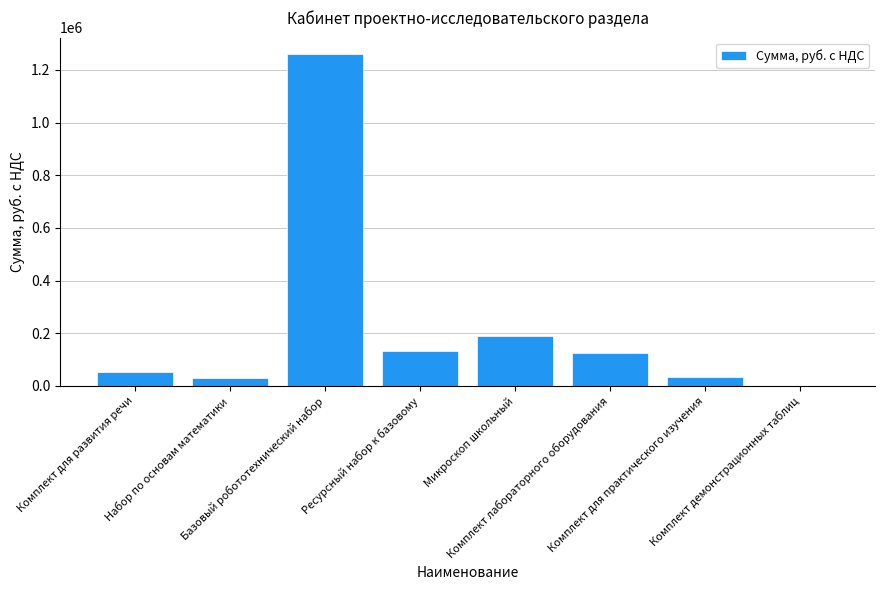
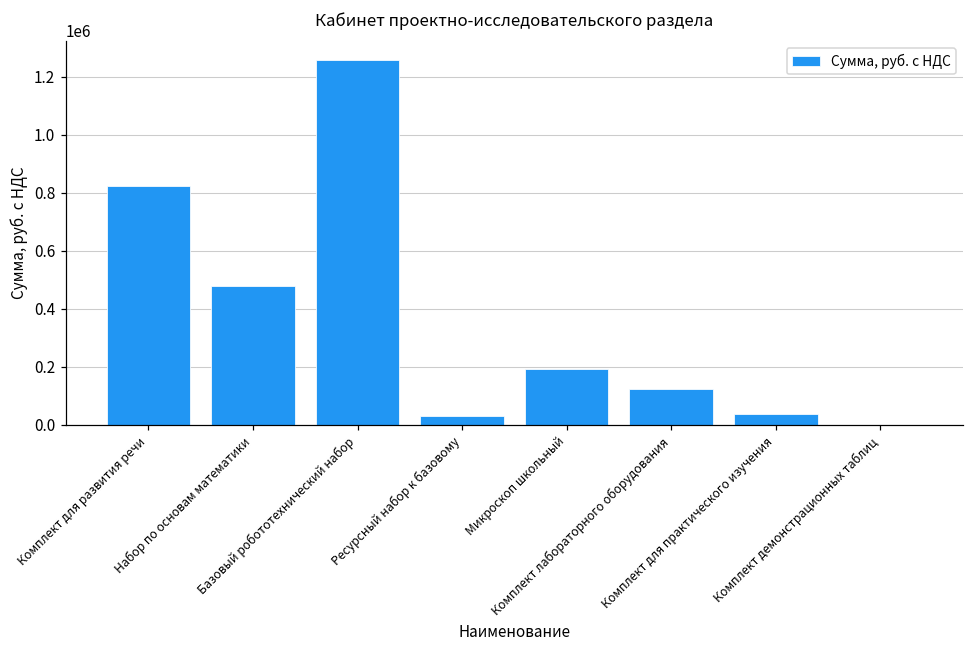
Комплект для развития речи: 50000 -> 830000
Набор по основам математики: 30000 -> 480000
Ресурсный набор к базовому: 130000 -> 30000
